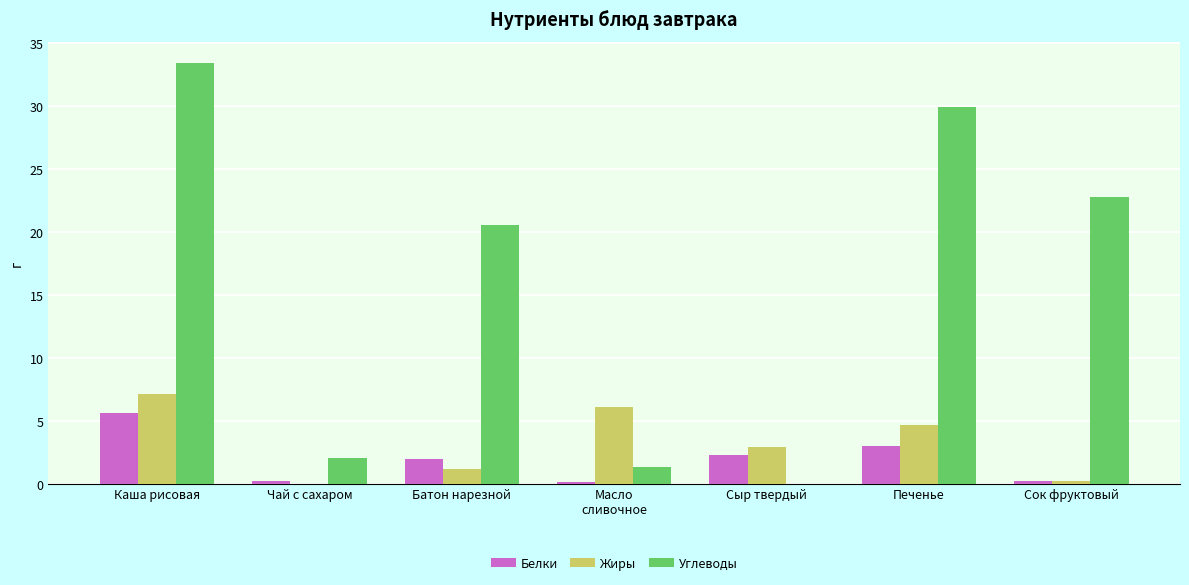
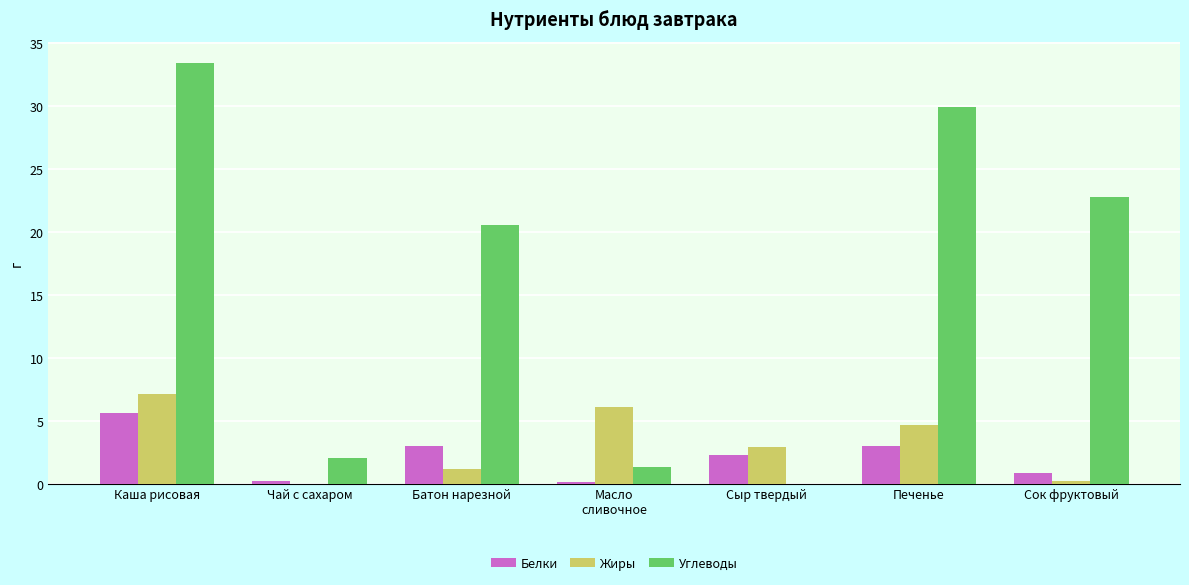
Белки, Батон нарезной: 2 -> 3
Белки, Сок фруктовый: 0.2 -> 0.9
